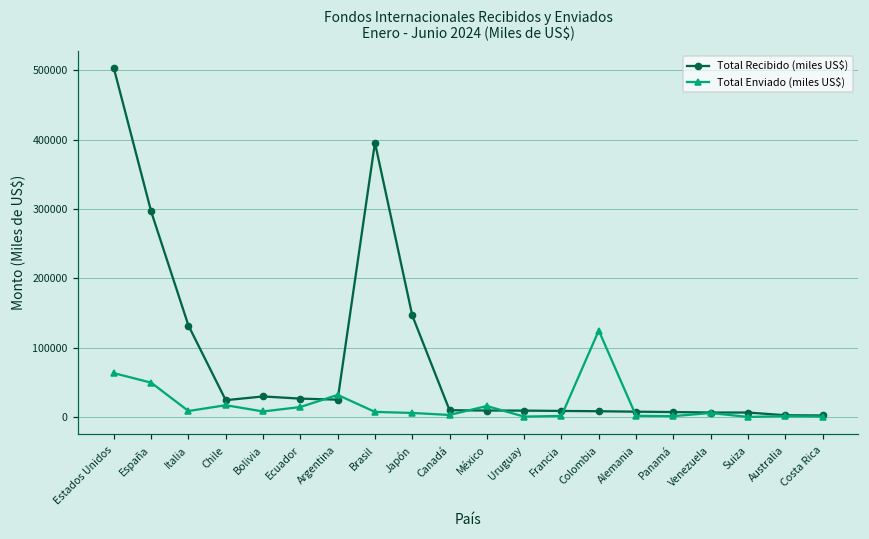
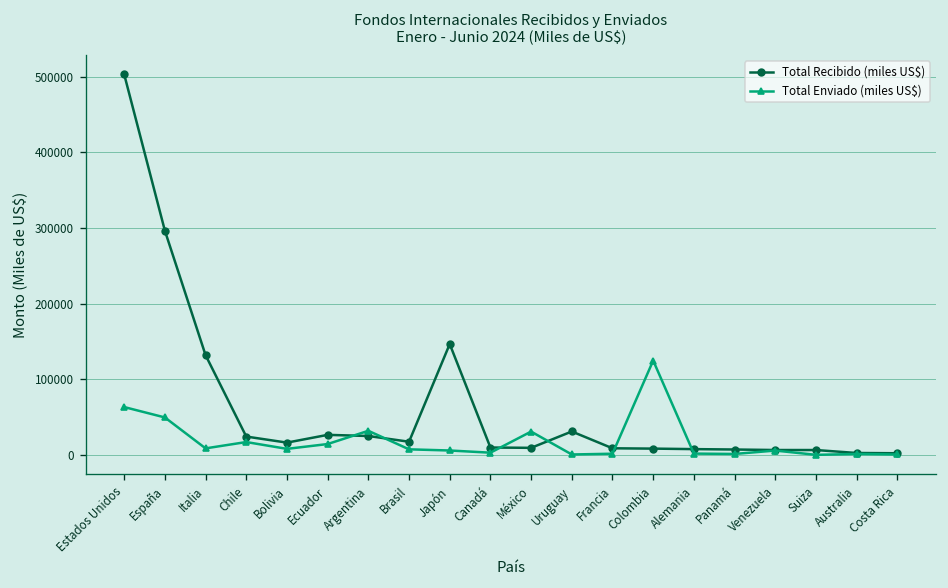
Total Recibido (miles US$), Bolivia: 30000 -> 20000
Total Recibido (miles US$), Brasil: 400000 -> 20000
Total Enviado (miles US$), México: 20000 -> 30000
Total Recibido (miles US$), Uruguay: 10000 -> 30000
